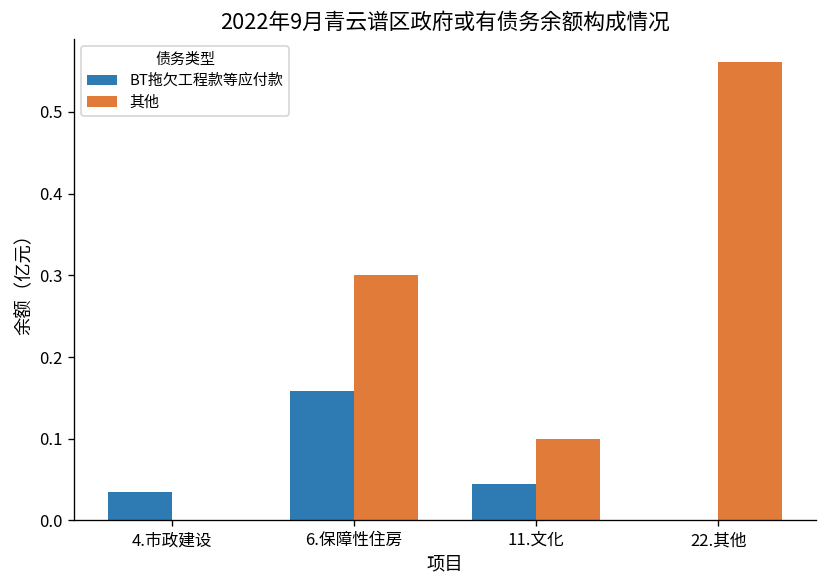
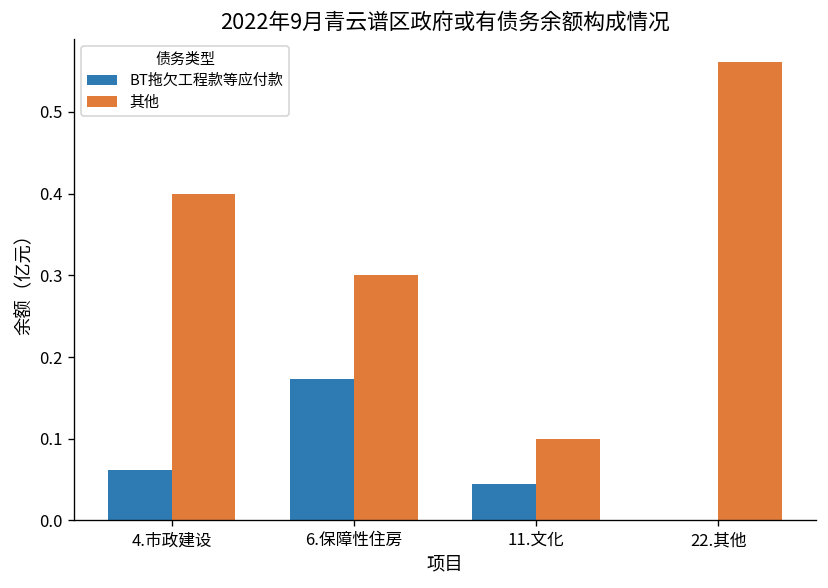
BT拖欠工程款等应付款, 4.市政建设: 0.03 -> 0.06
其他, 4.市政建设: 0.0 -> 0.4
BT拖欠工程款等应付款, 6.保障性住房: 0.16 -> 0.17
